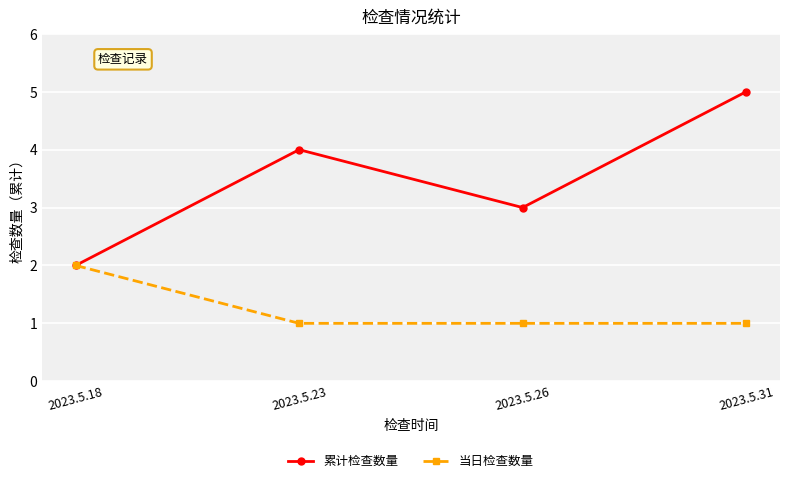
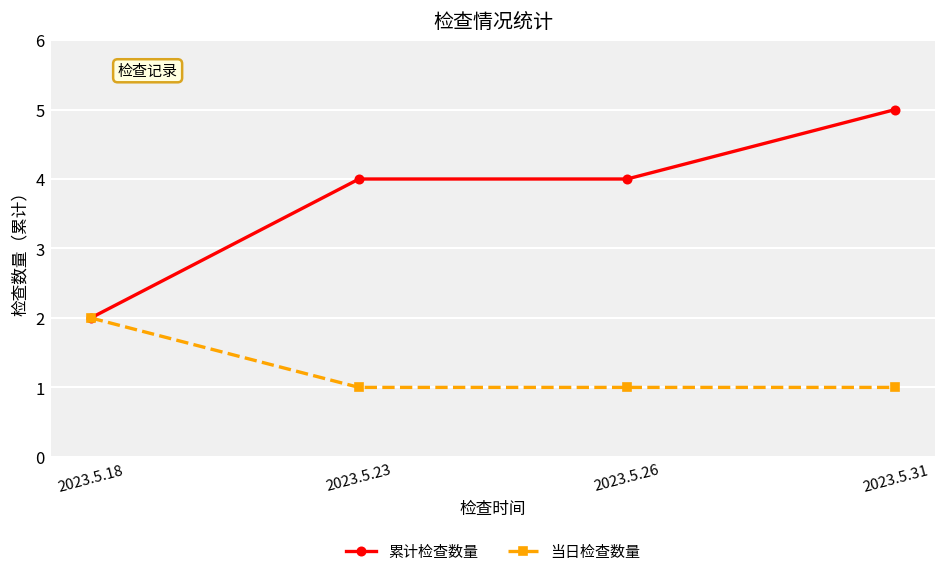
累计检查数量, 2023.5.26: 3 -> 4
